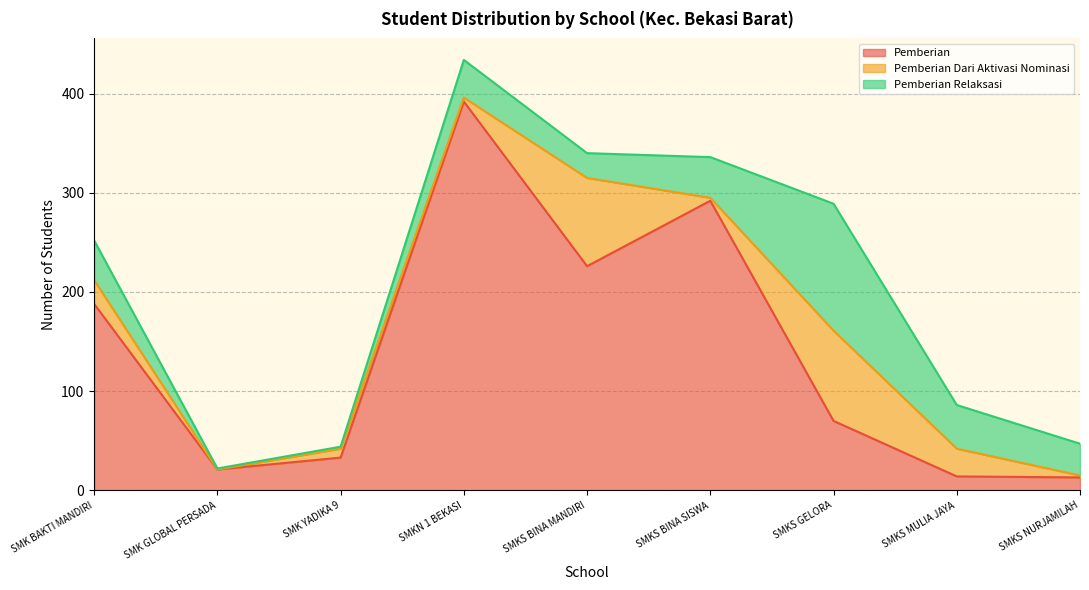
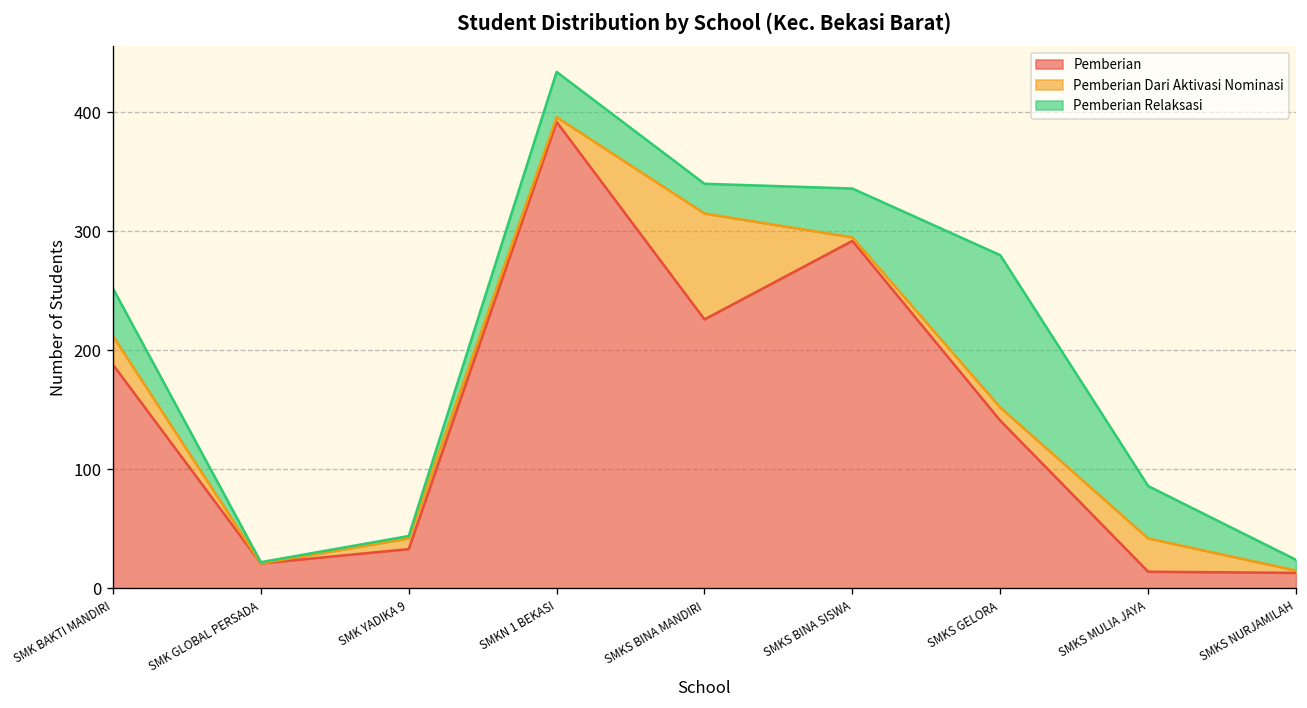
Pemberian, SMKS GELORA: 70 -> 140
Pemberian Dari Aktivasi Nominasi, SMKS GELORA: 90 -> 10
Pemberian Relaksasi, SMKS NURJAMILAH: 30 -> 10
